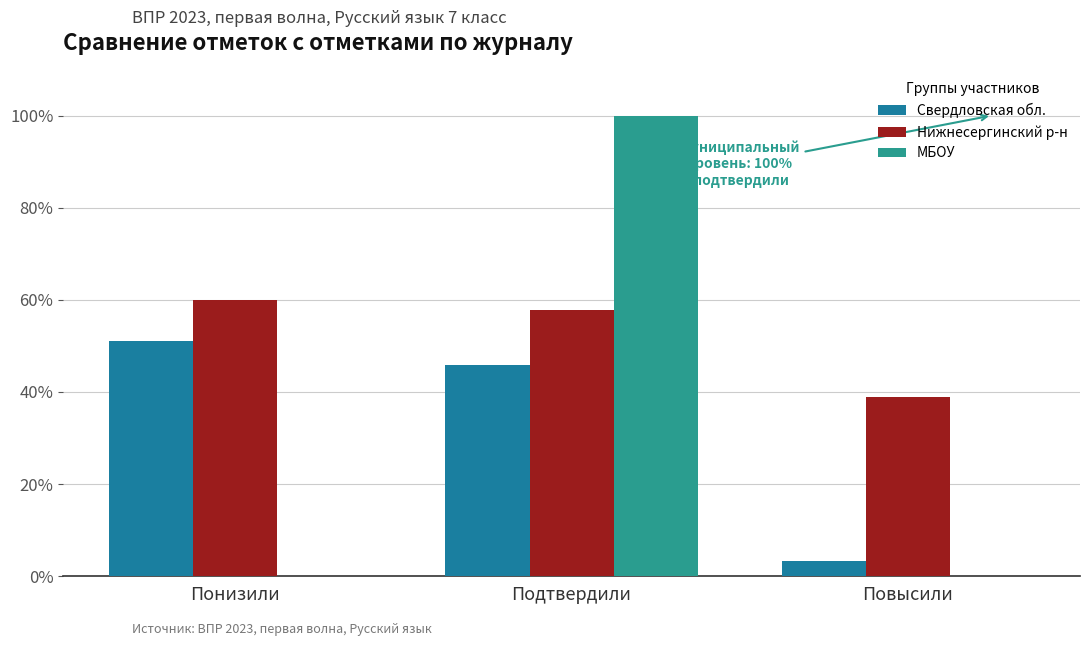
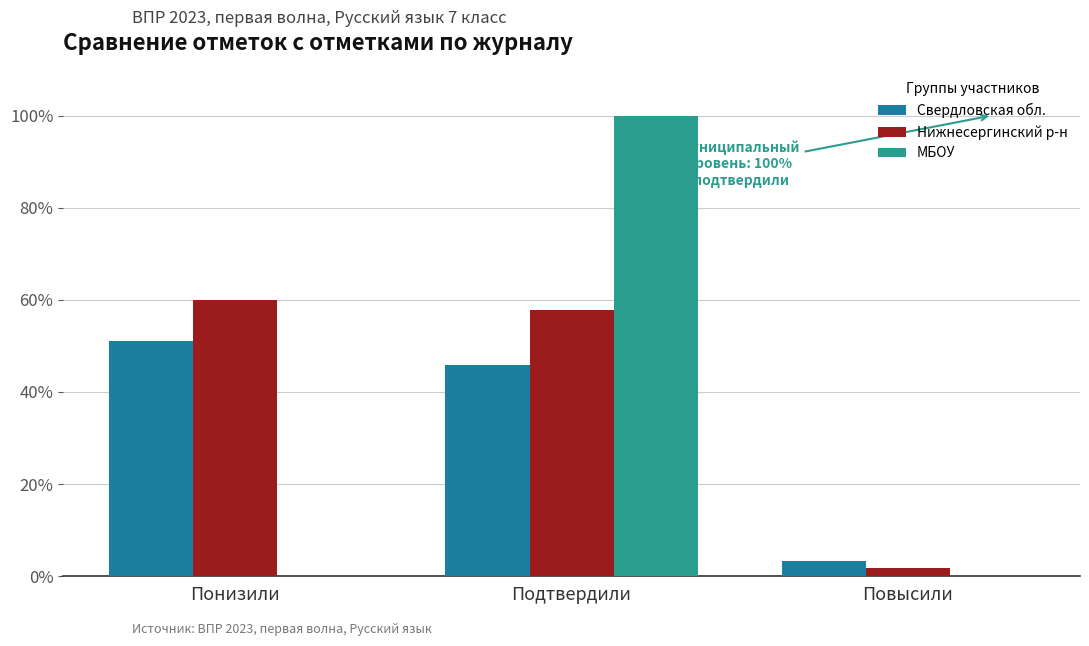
Нижнесергинский р-н, Повысили: 39% -> 2%
